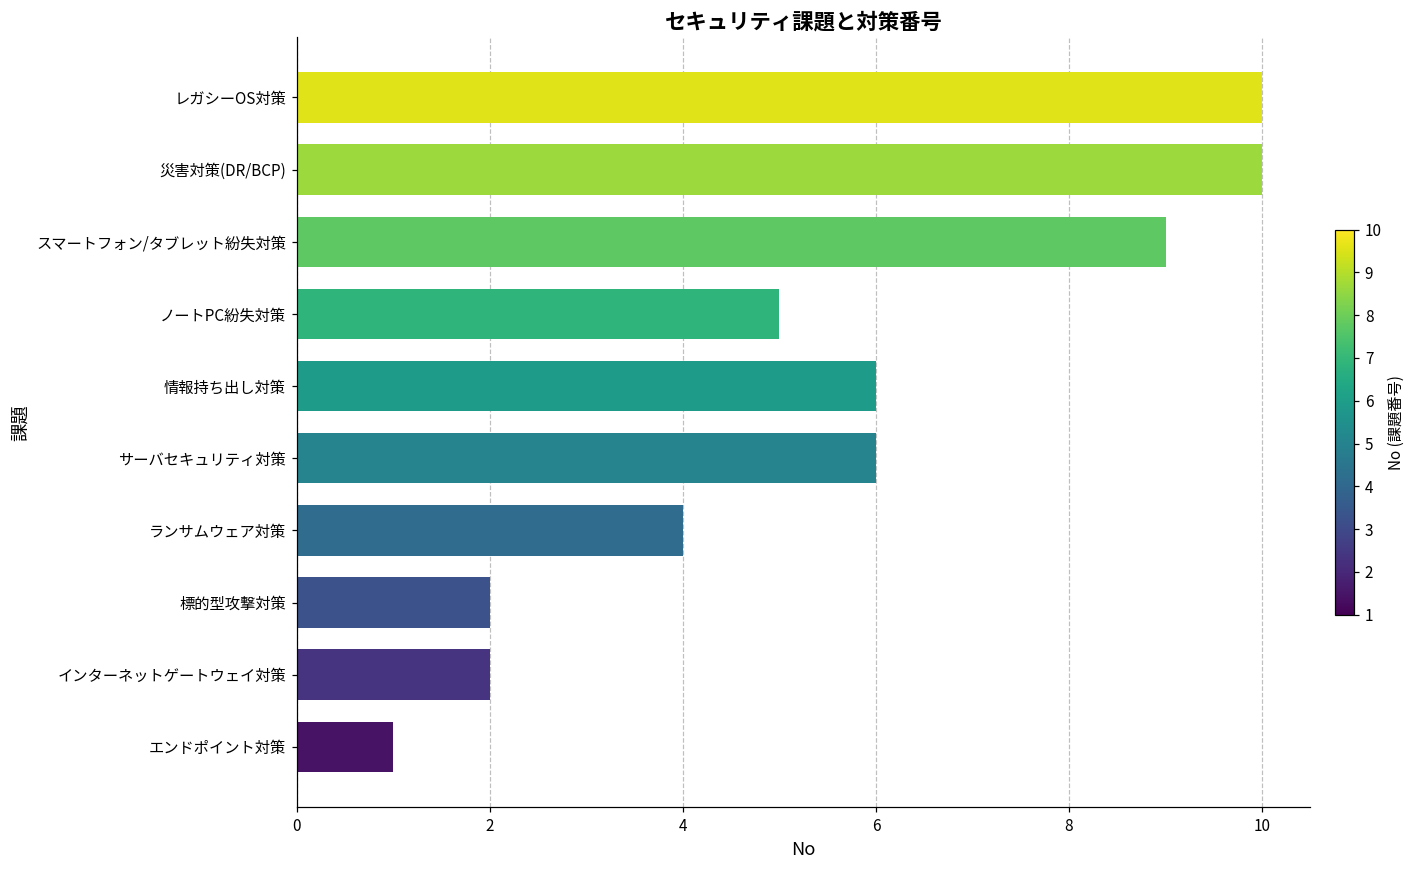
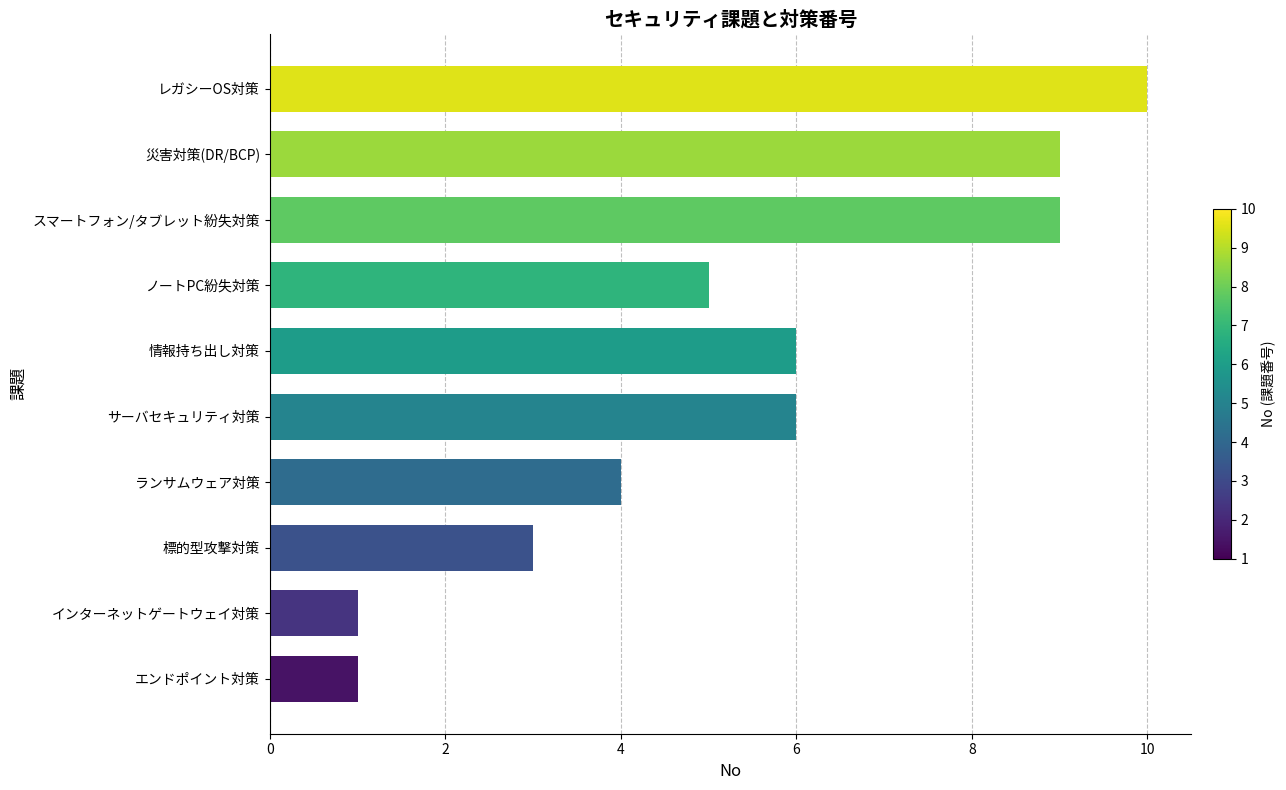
災害対策(DR/BCP): 10 -> 9
標的型攻撃対策: 2 -> 3
インターネットゲートウェイ対策: 2 -> 1
